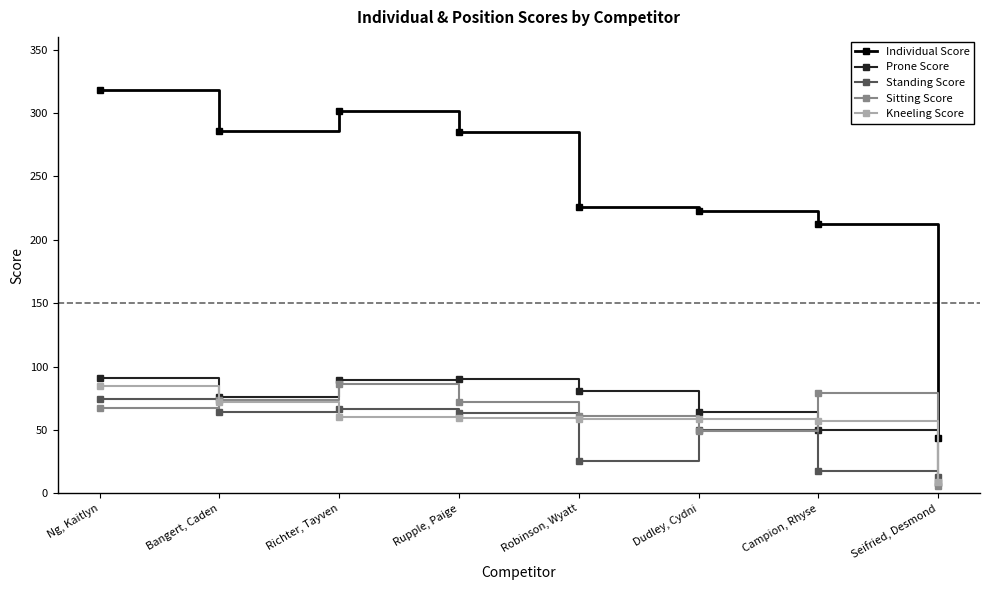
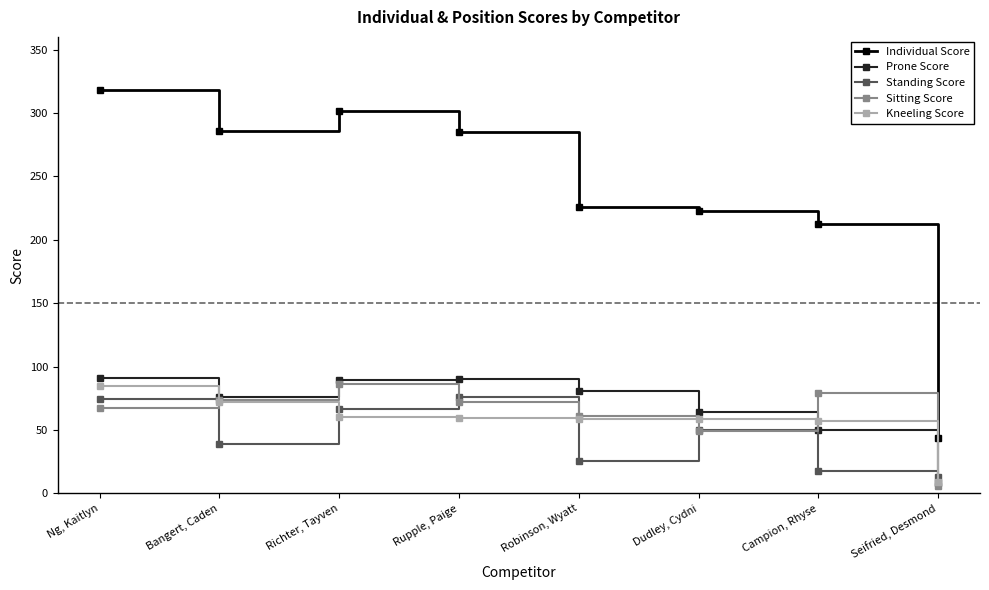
Standing Score, Bangert, Caden: 65 -> 39
Standing Score, Rupple, Paige: 64 -> 76
